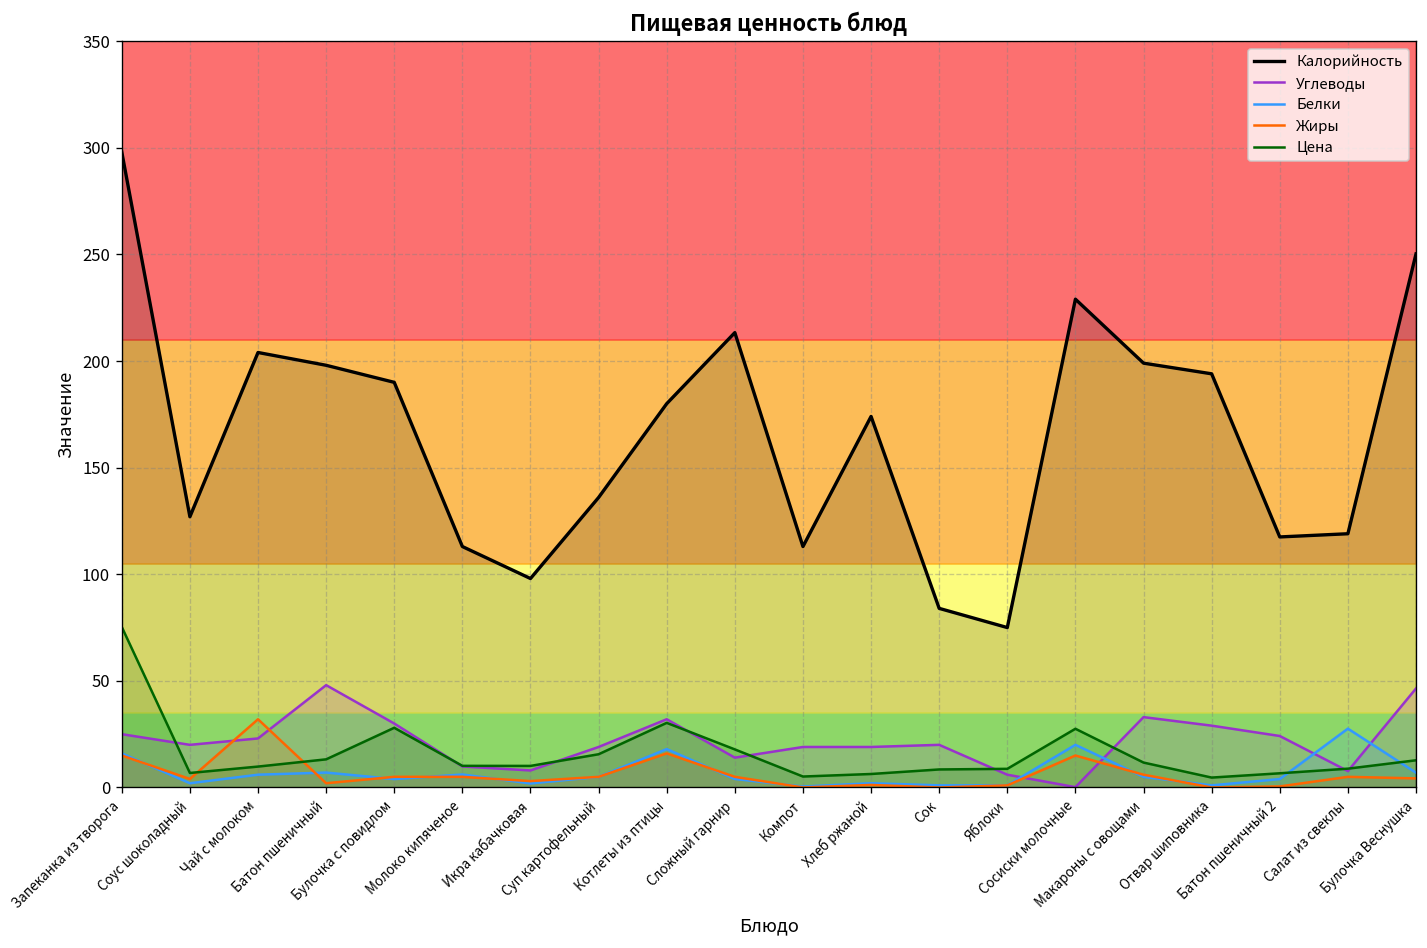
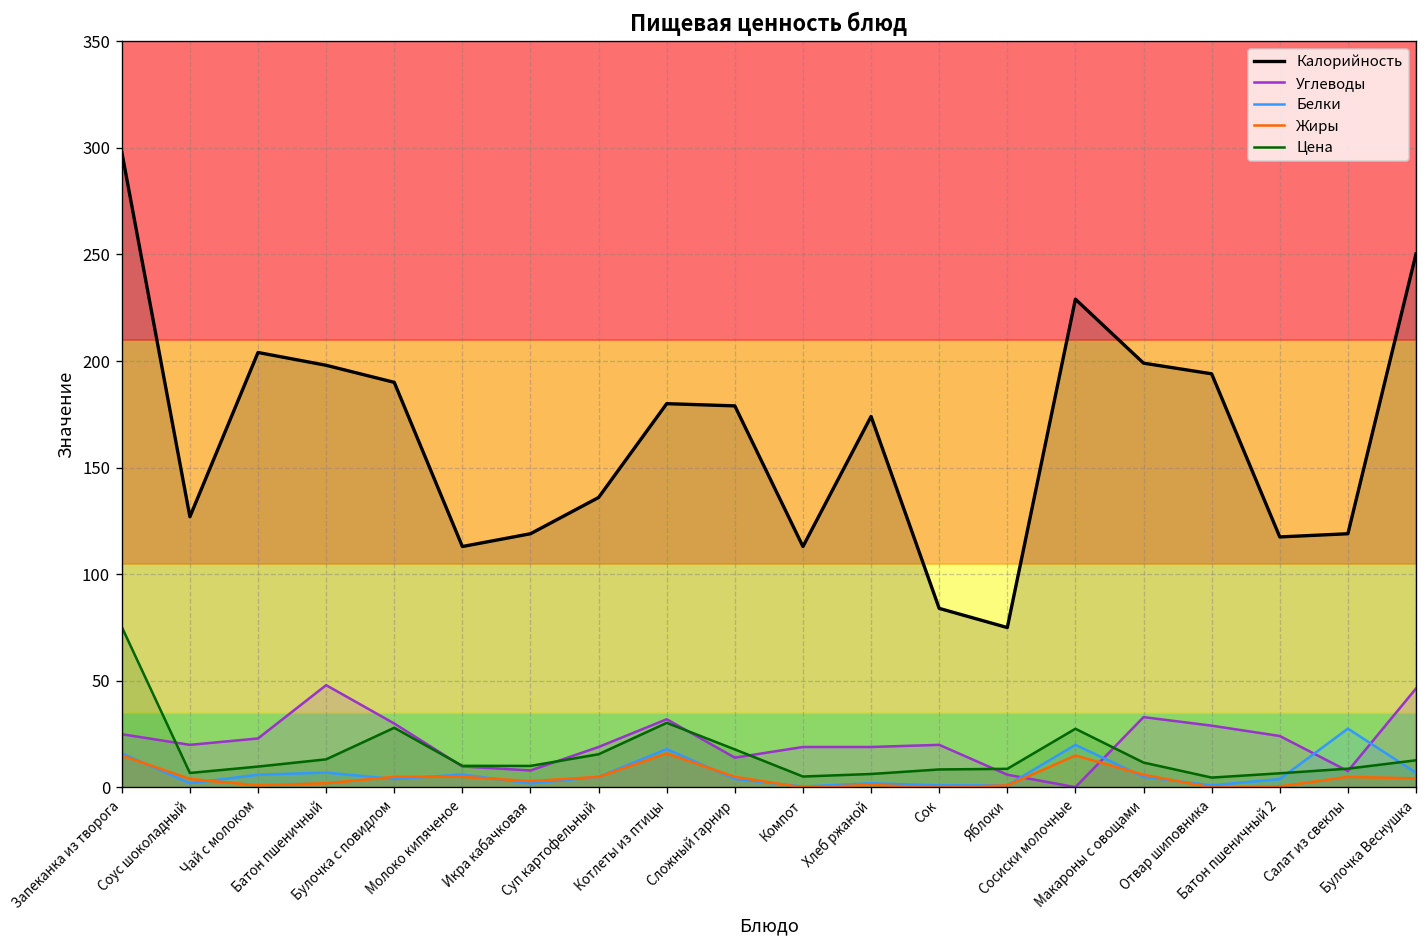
Жиры, Чай с молоком: 32 -> 1
Калорийность, Икра кабачковая: 98 -> 119
Калорийность, Сложный гарнир: 213 -> 179
